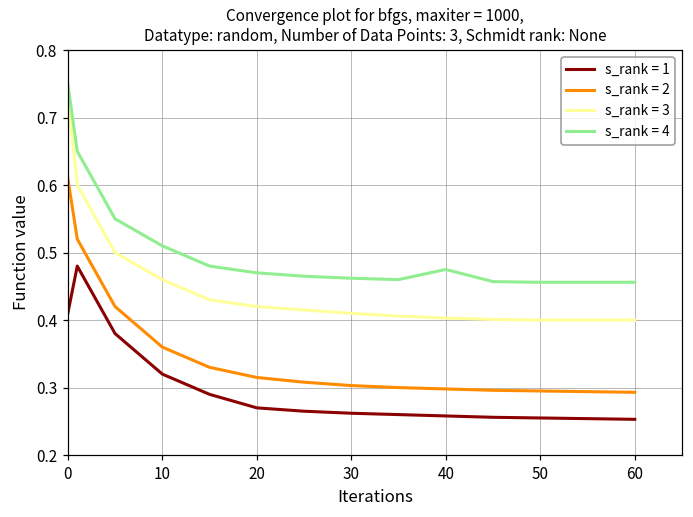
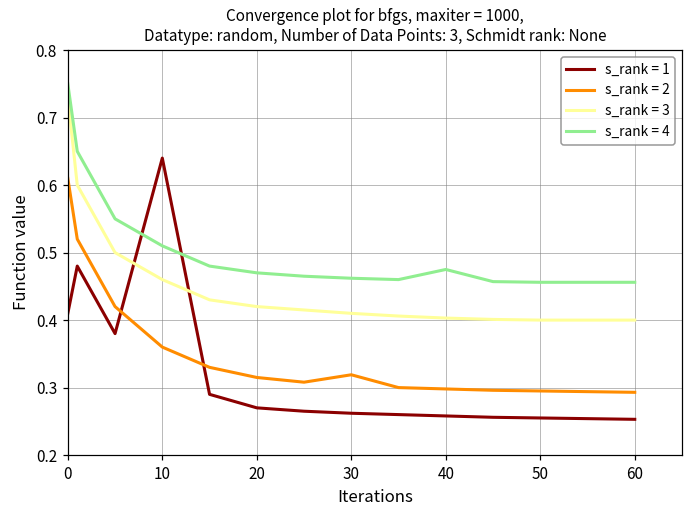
s_rank = 1, 10: 0.32 -> 0.64
s_rank = 2, 30: 0.30 -> 0.32
